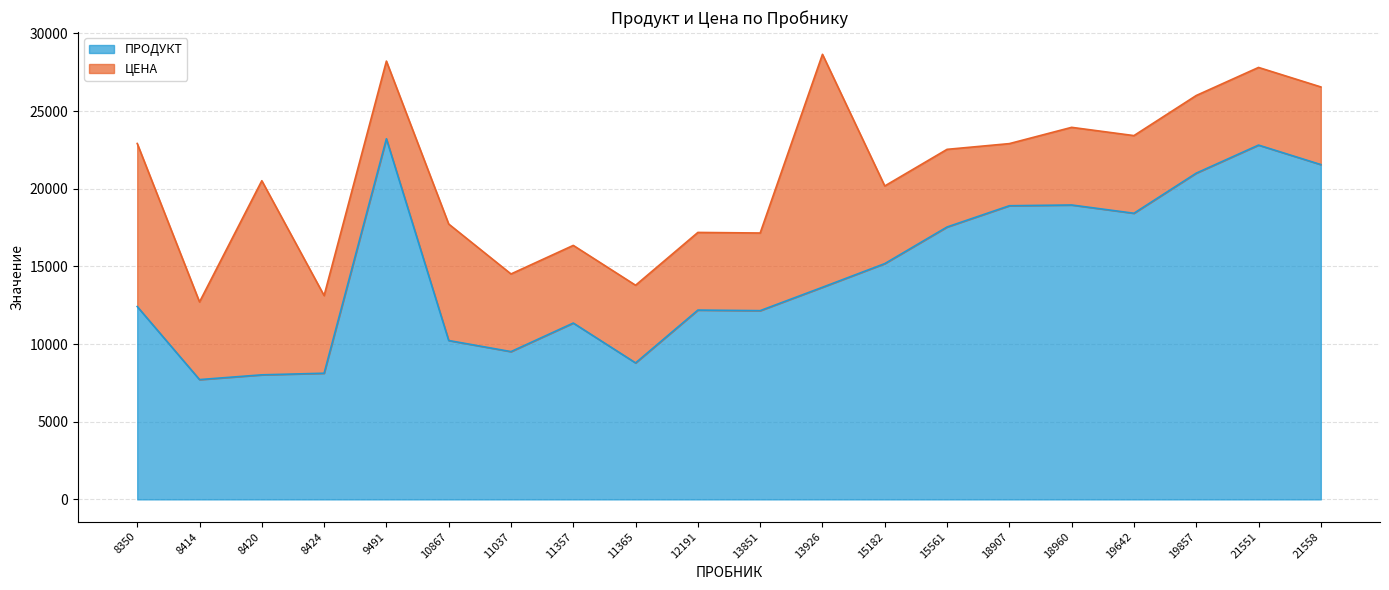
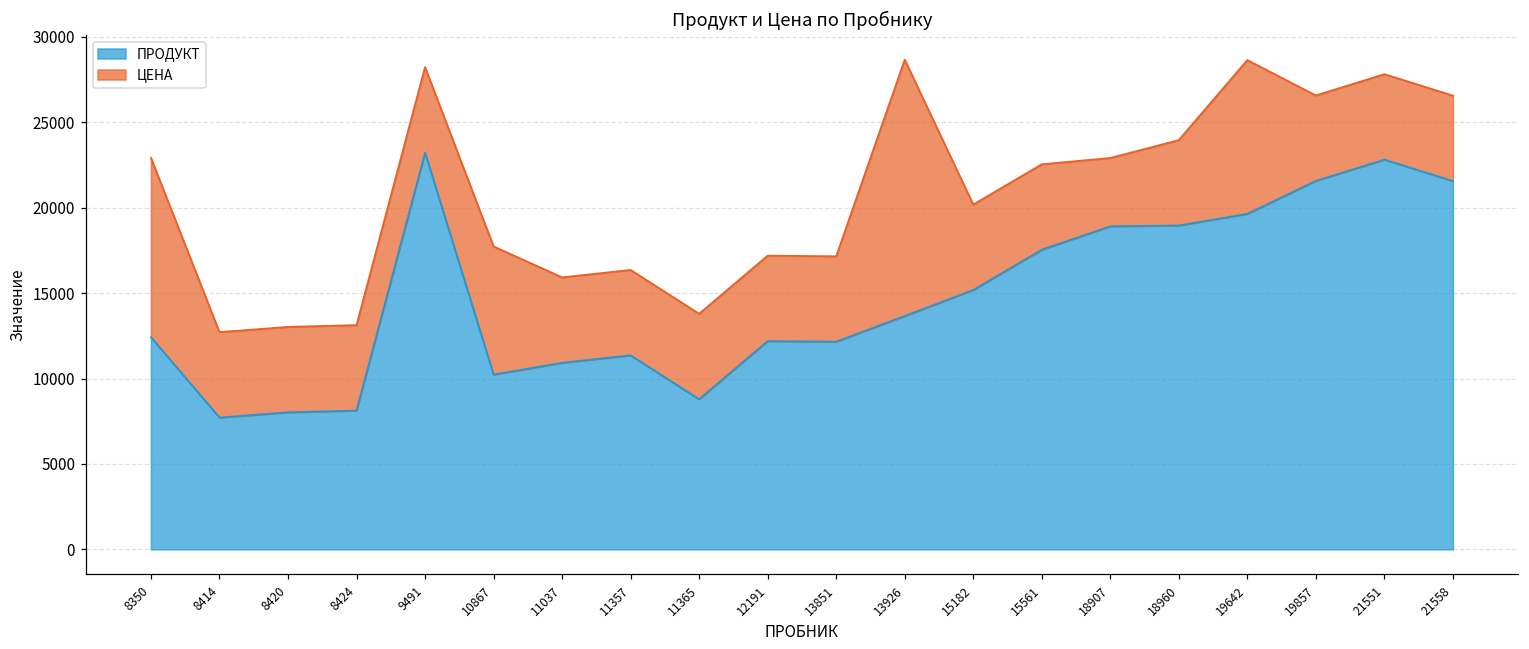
ЦЕНА, 8420: 12500 -> 5000
ПРОДУКТ, 11037: 9500 -> 10900
ПРОДУКТ, 19642: 18400 -> 19600
ЦЕНА, 19642: 5000 -> 9000
ПРОДУКТ, 19857: 21000 -> 21600
